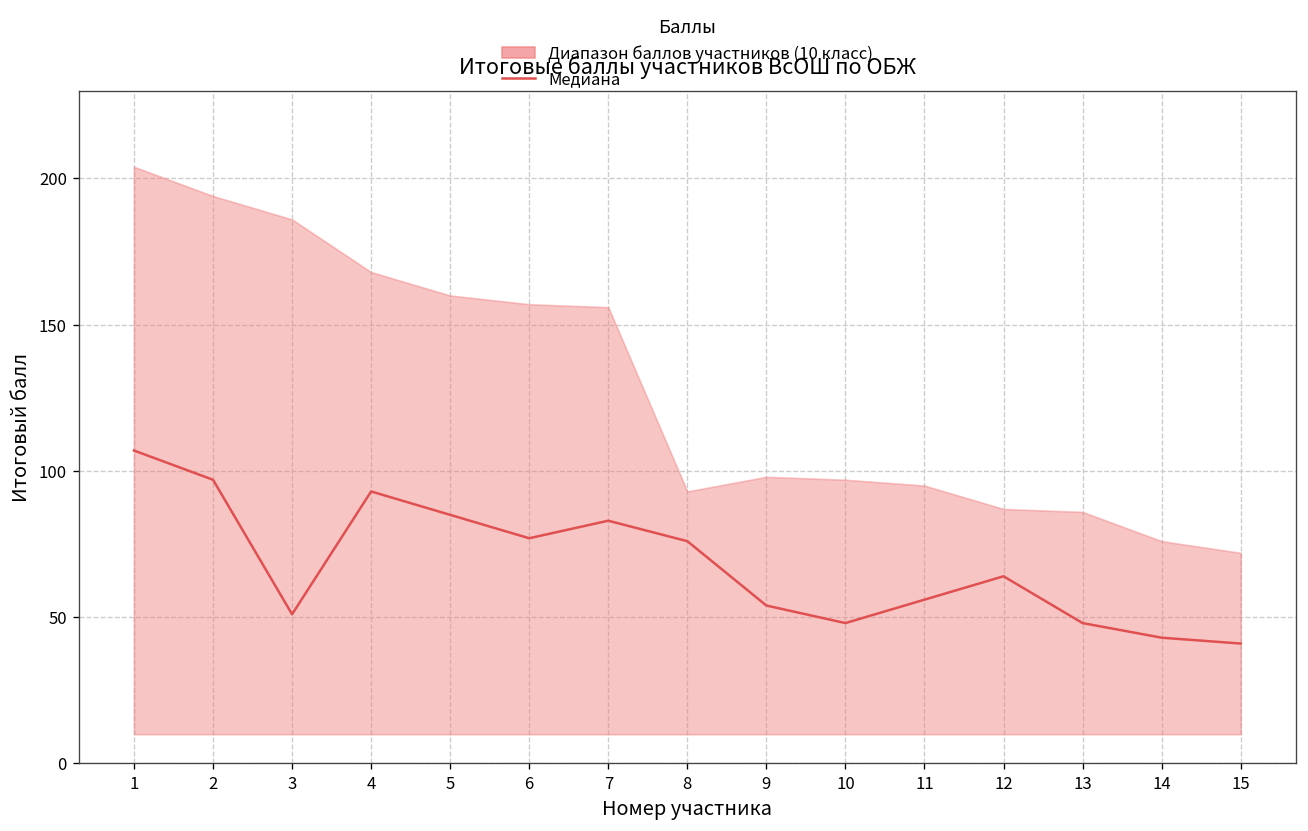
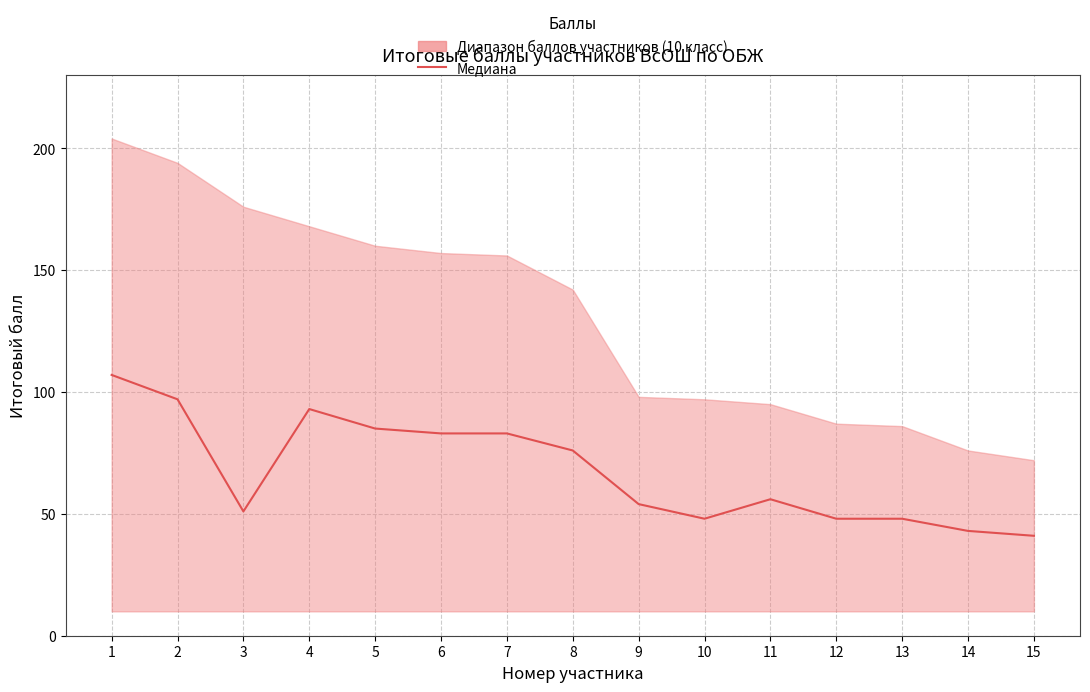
Диапазон баллов участников (10 класс), 3: 186 -> 176
Медиана, 6: 77 -> 83
Диапазон баллов участников (10 класс), 8: 93 -> 142
Медиана, 12: 64 -> 48
